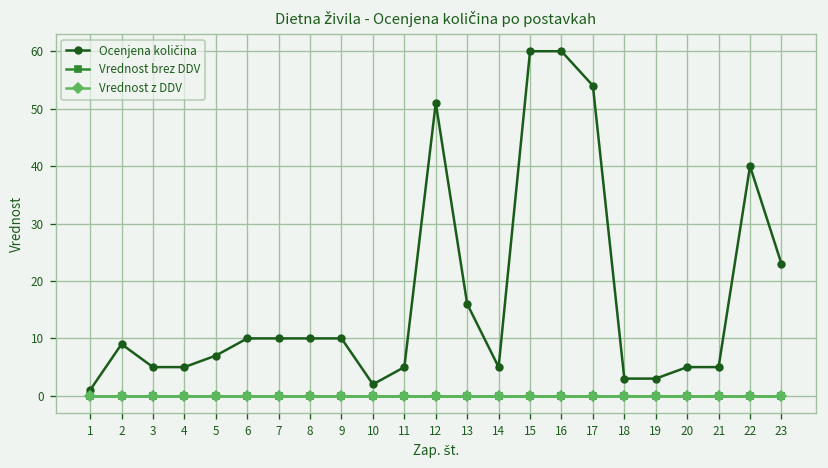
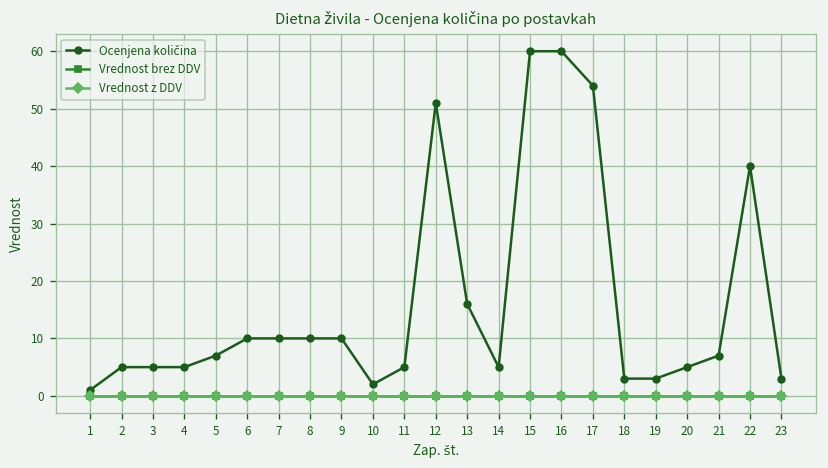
Ocenjena količina, 2: 9 -> 5
Ocenjena količina, 21: 5 -> 7
Ocenjena količina, 23: 23 -> 3
